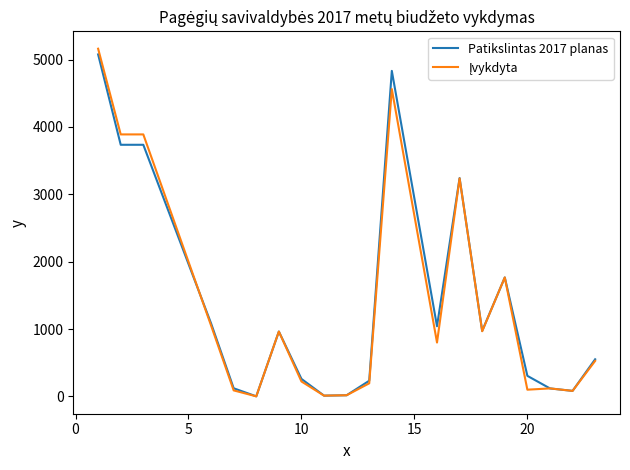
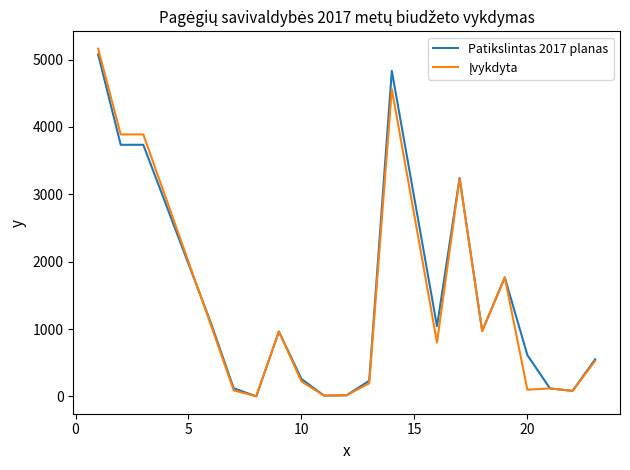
Patikslintas 2017 planas, 20: 300 -> 600
